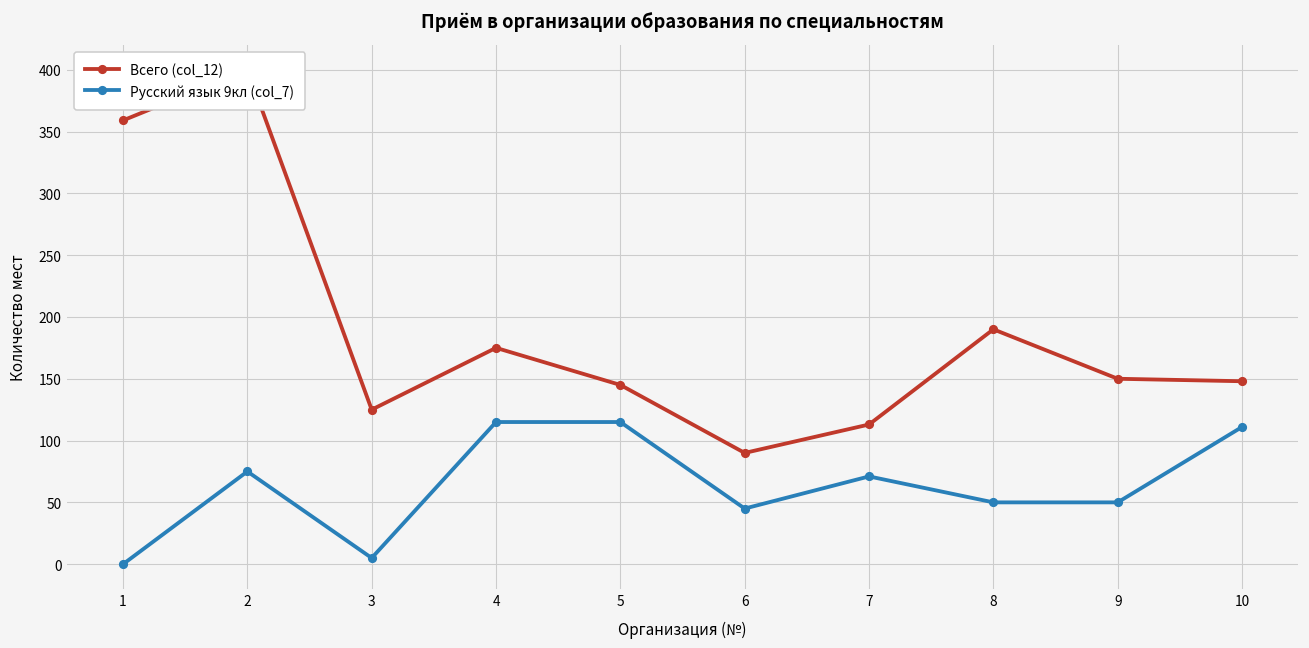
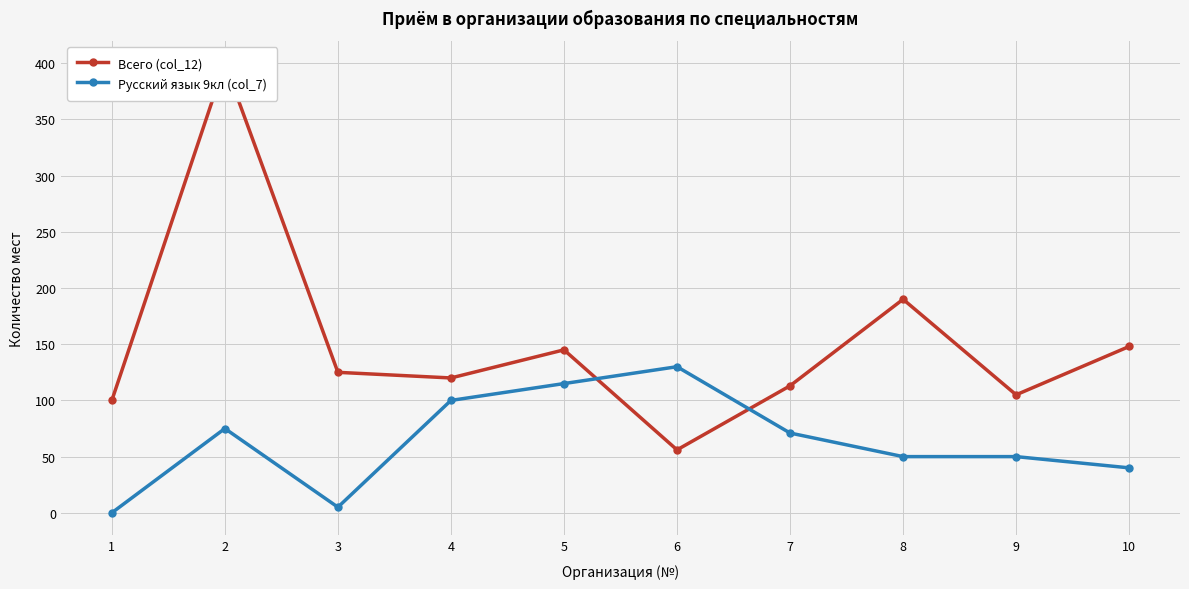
Всего (col_12), 1: 359 -> 100
Всего (col_12), 4: 175 -> 120
Русский язык 9кл (col_7), 4: 115 -> 100
Всего (col_12), 6: 90 -> 56
Русский язык 9кл (col_7), 6: 45 -> 130
Всего (col_12), 9: 150 -> 105
Русский язык 9кл (col_7), 10: 111 -> 40
